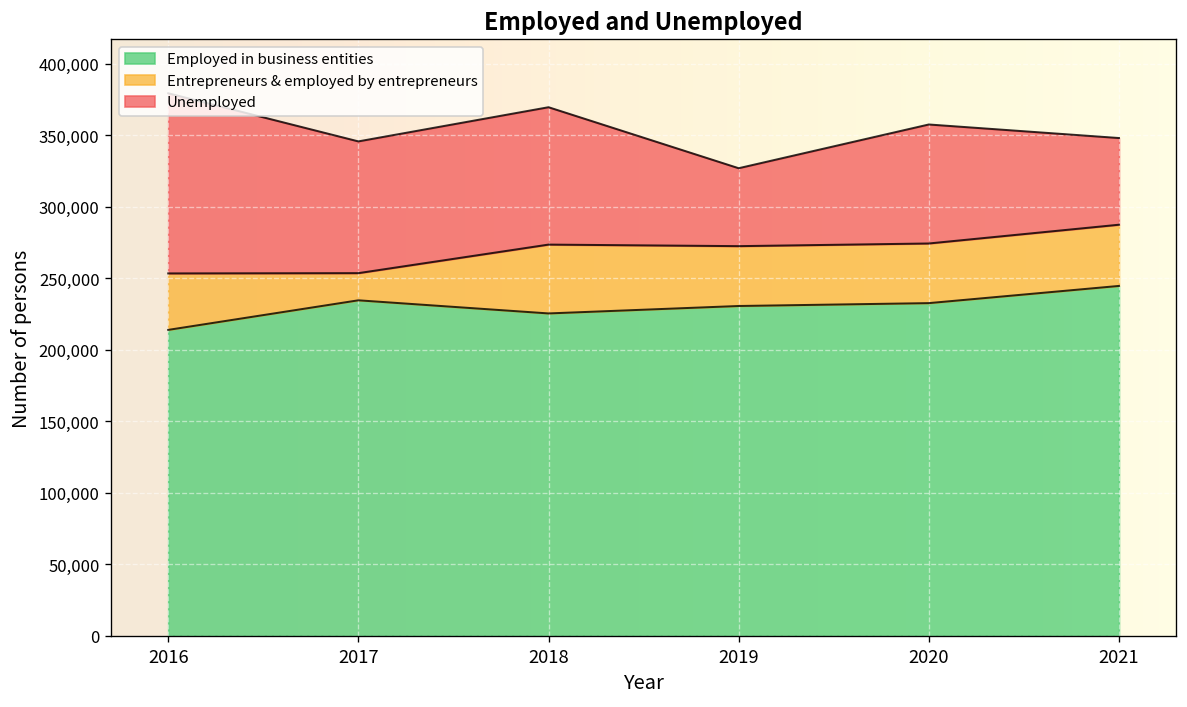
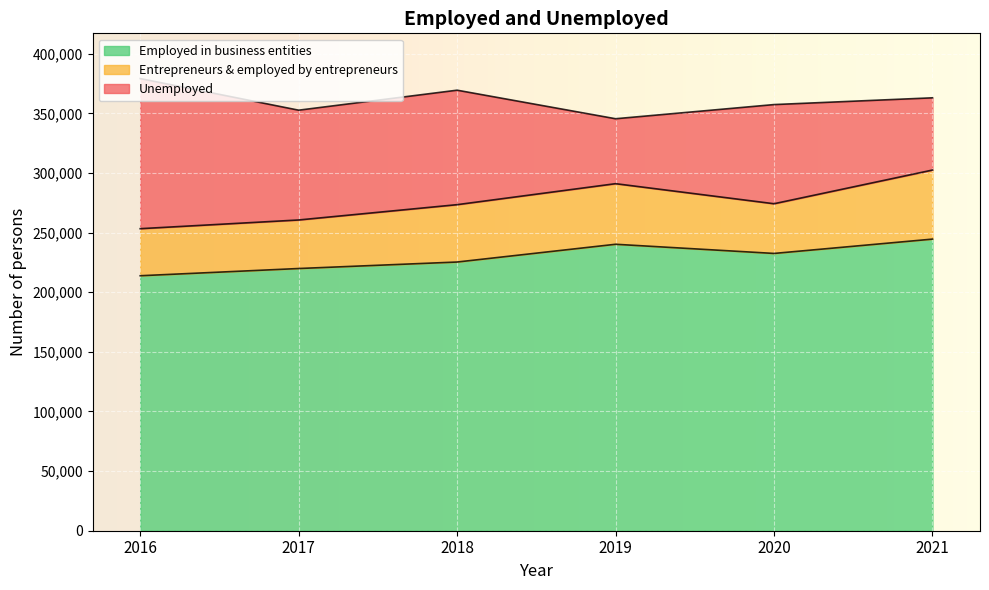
Employed in business entities, 2017: 235,000 -> 220,000
Entrepreneurs & employed by entrepreneurs, 2017: 19,000 -> 41,000
Employed in business entities, 2019: 231,000 -> 240,000
Entrepreneurs & employed by entrepreneurs, 2019: 42,000 -> 51,000
Entrepreneurs & employed by entrepreneurs, 2021: 43,000 -> 58,000
